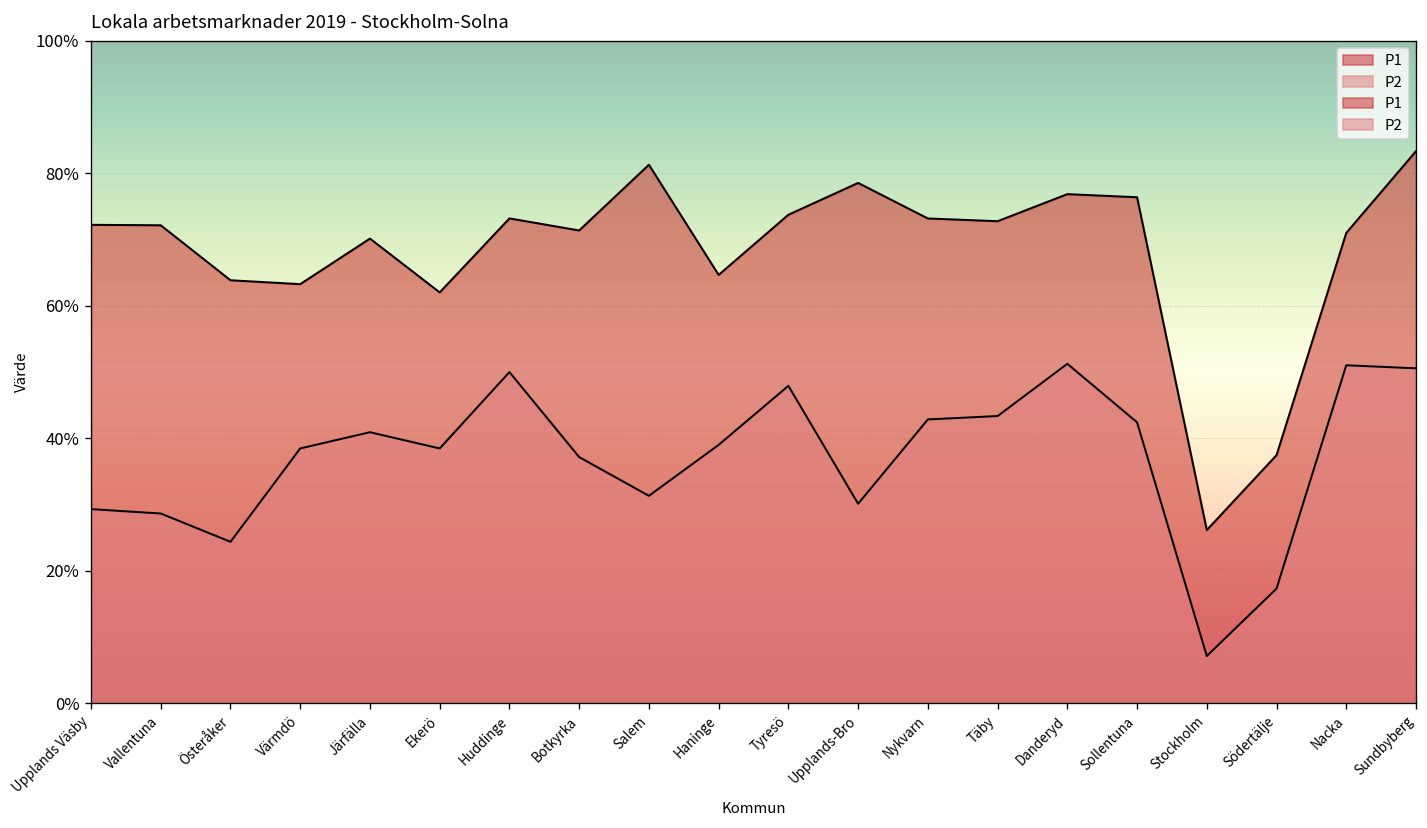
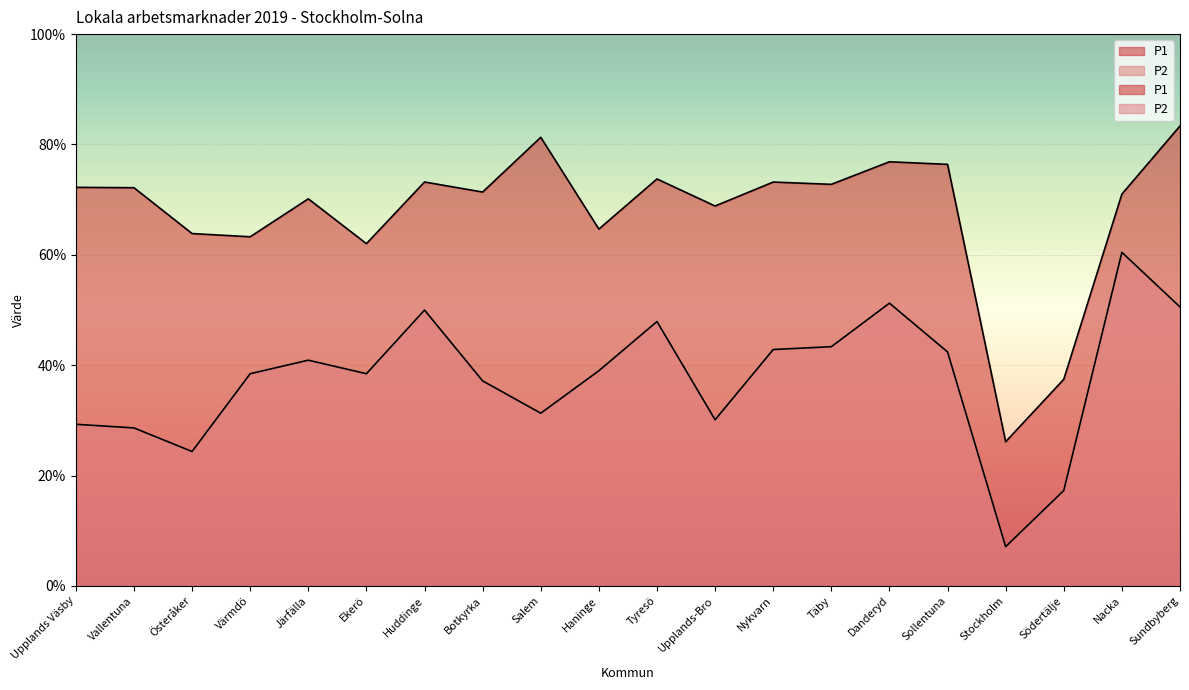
P1, Upplands-Bro: 79% -> 69%
P2, Nacka: 51% -> 60%
